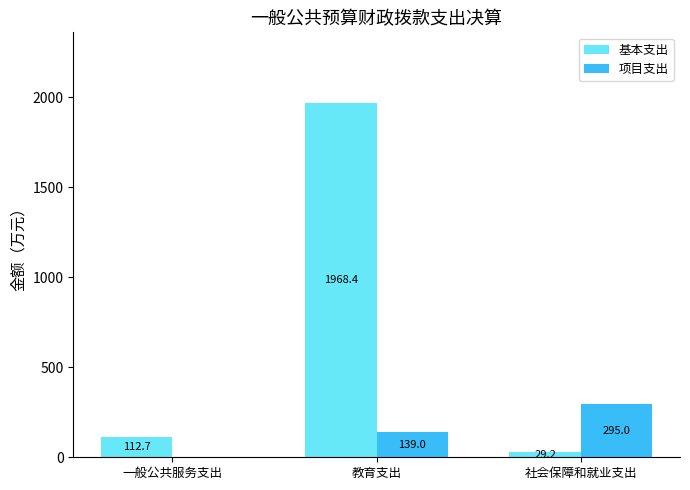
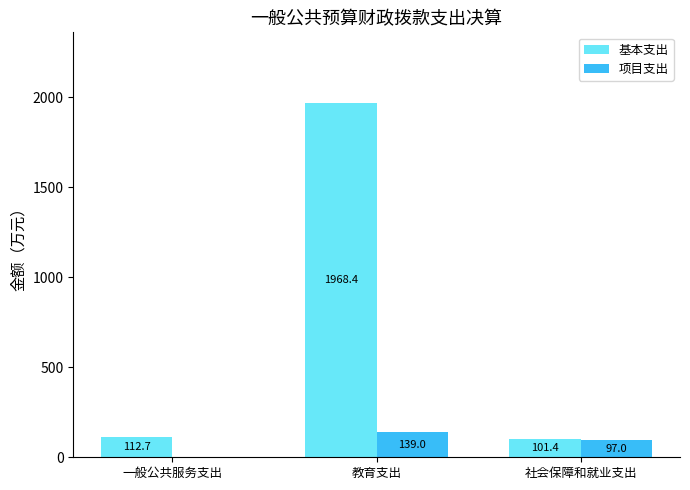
基本支出, 社会保障和就业支出: 29.2 -> 101.4
项目支出, 社会保障和就业支出: 295.0 -> 97.0
